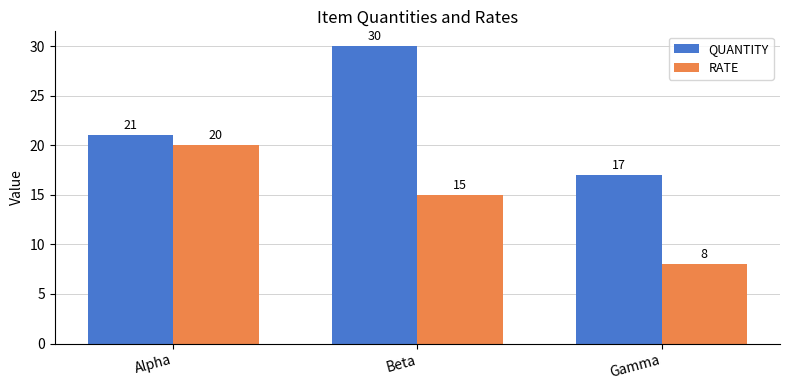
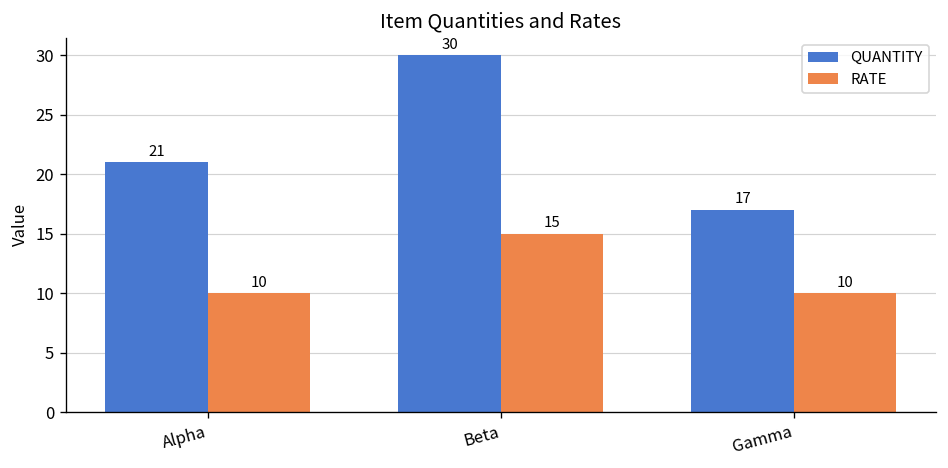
RATE, Alpha: 20 -> 10
RATE, Gamma: 8 -> 10
